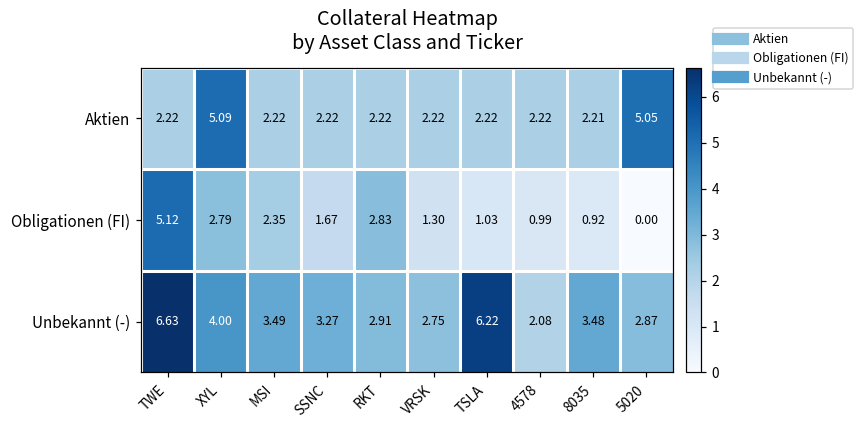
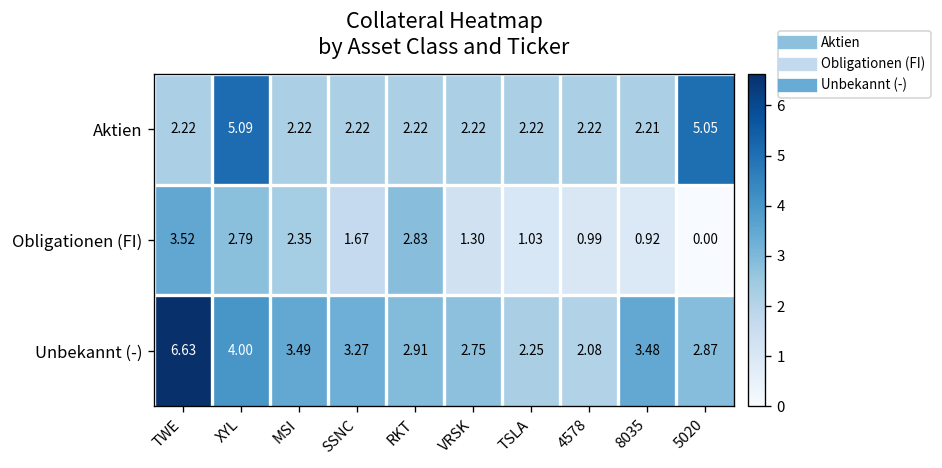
Obligationen (FI), TWE: 5.12 -> 3.52
Unbekannt (-), TSLA: 6.22 -> 2.25
